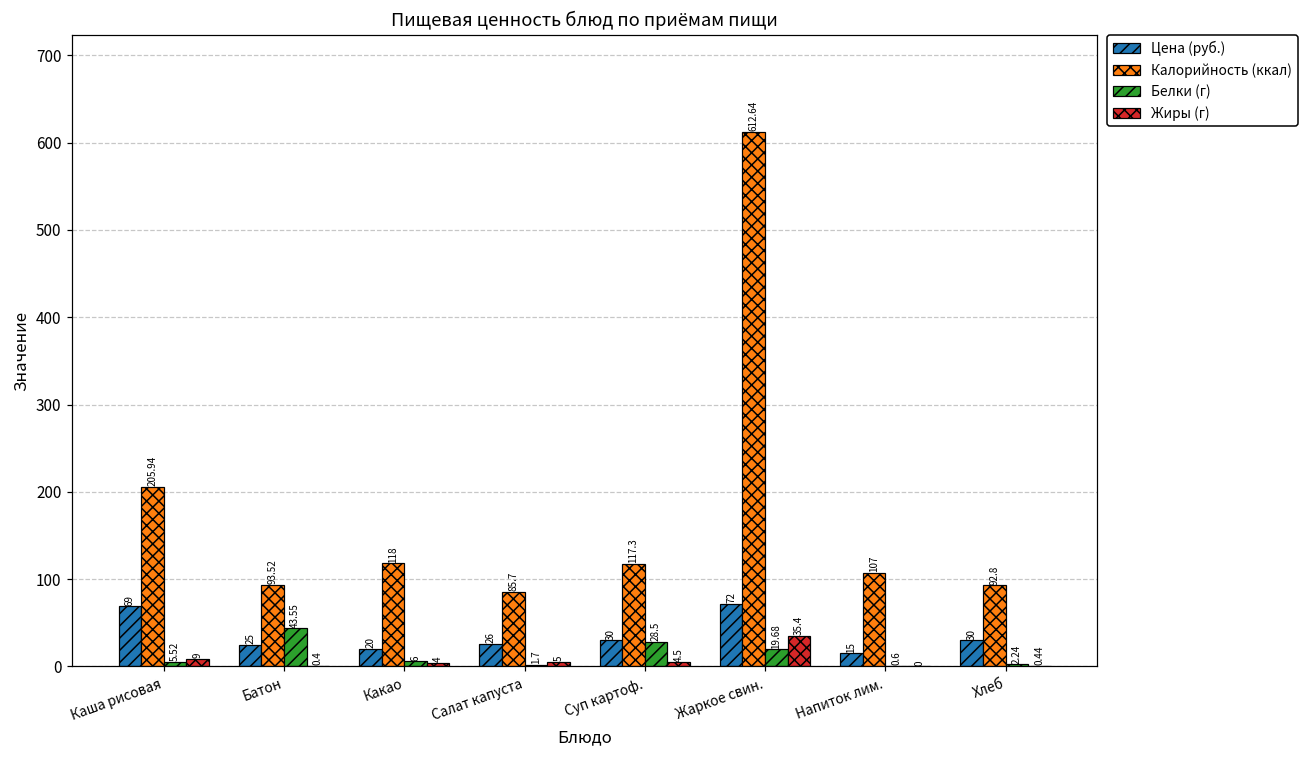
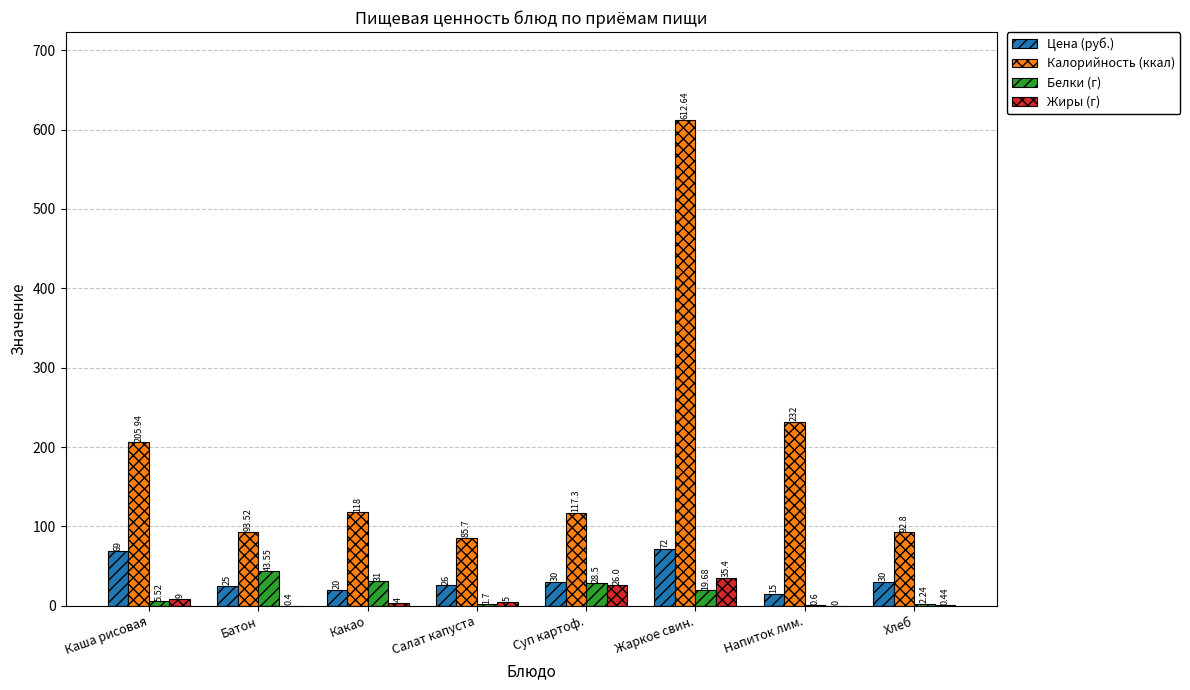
Белки (г), Какао: 6 -> 31
Жиры (г), Суп картоф.: 4.5 -> 26.0
Калорийность (ккал), Напиток лим.: 107 -> 232
